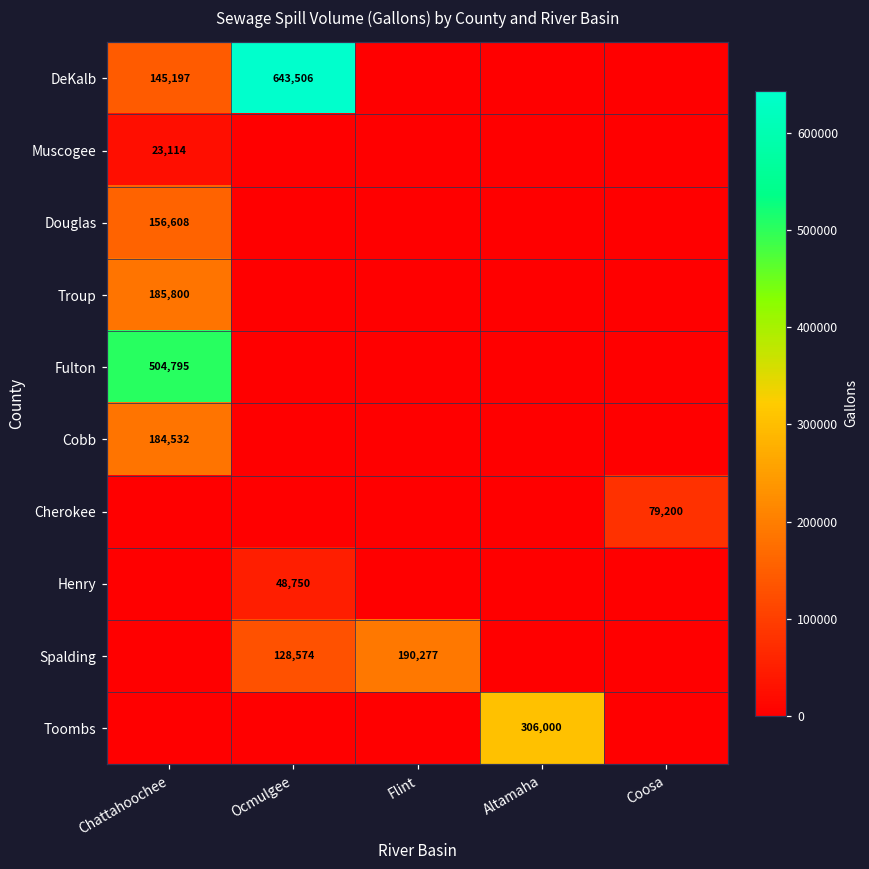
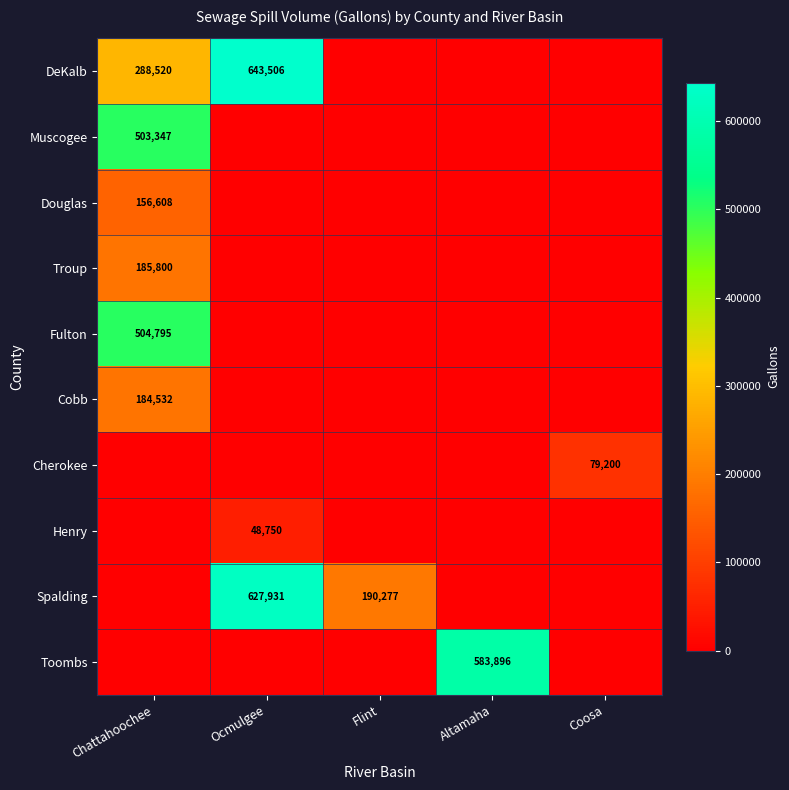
DeKalb, Chattahoochee: 145,197 -> 288,520
Muscogee, Chattahoochee: 23,114 -> 503,347
Spalding, Ocmulgee: 128,574 -> 627,931
Toombs, Altamaha: 306,000 -> 583,896
